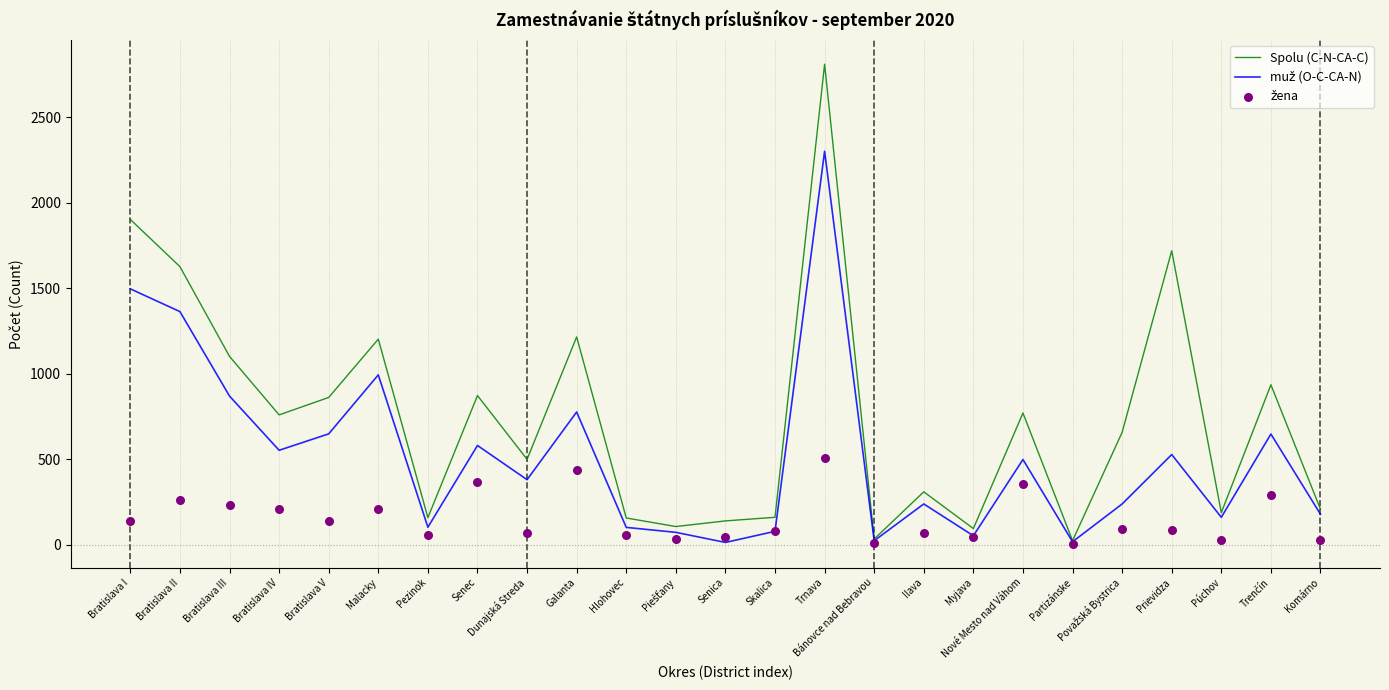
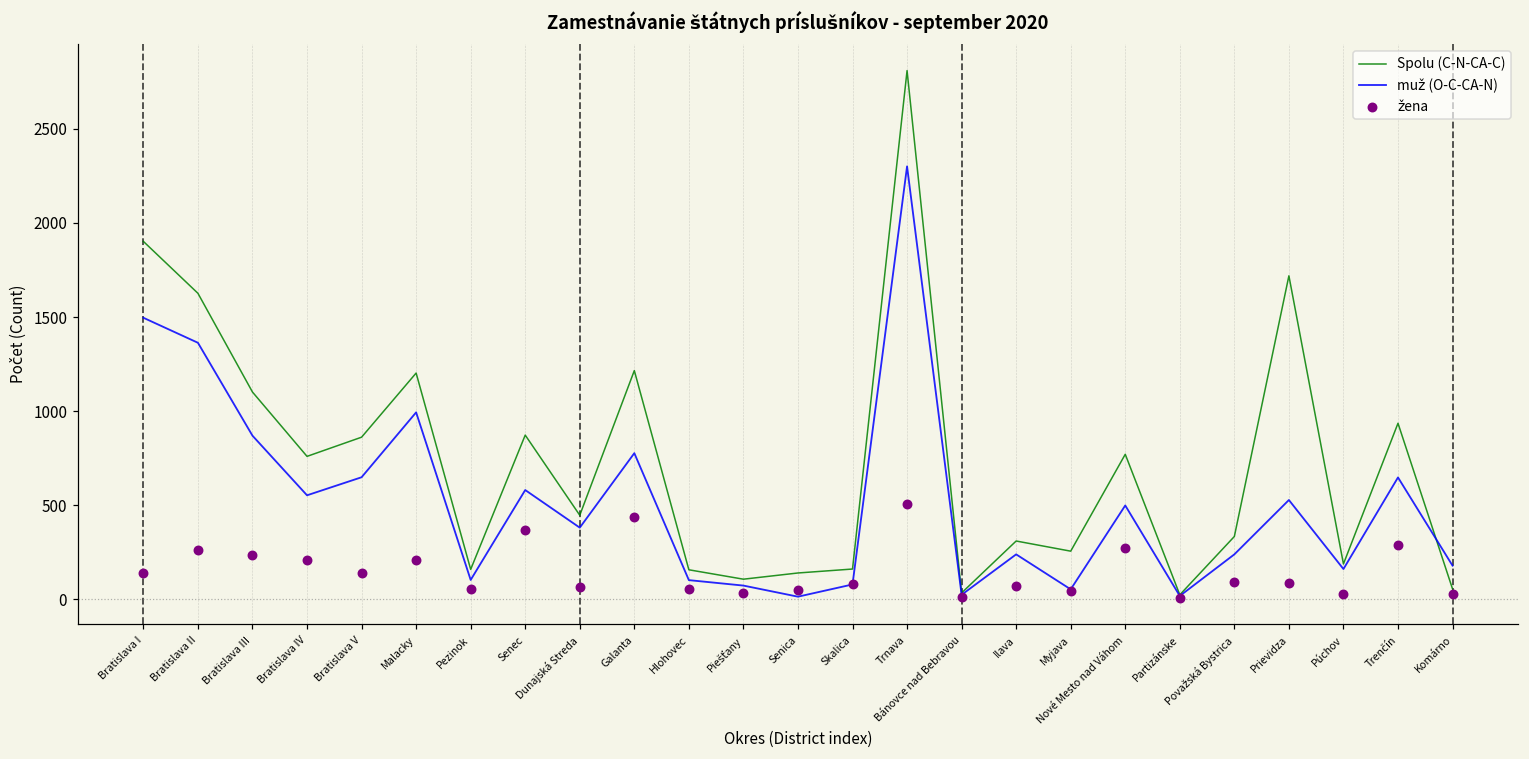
Spolu (C-N-CA-C), Dunajská Streda: 500 -> 450
Spolu (C-N-CA-C), Myjava: 90 -> 260
žena, Nové Mesto nad Váhom: 360 -> 270
Spolu (C-N-CA-C), Považská Bystrica: 660 -> 330
Spolu (C-N-CA-C), Komárno: 210 -> 50
